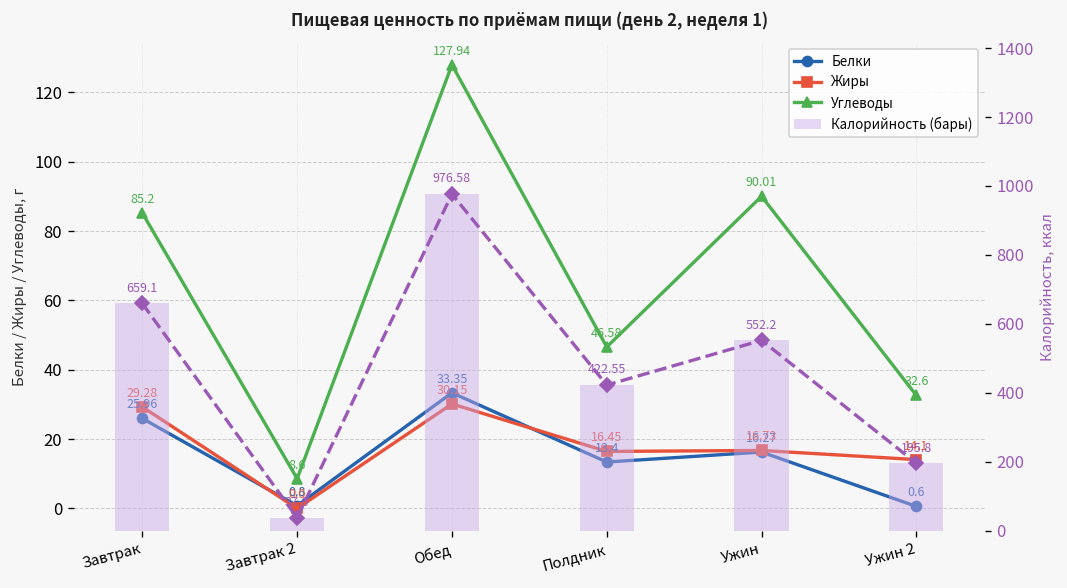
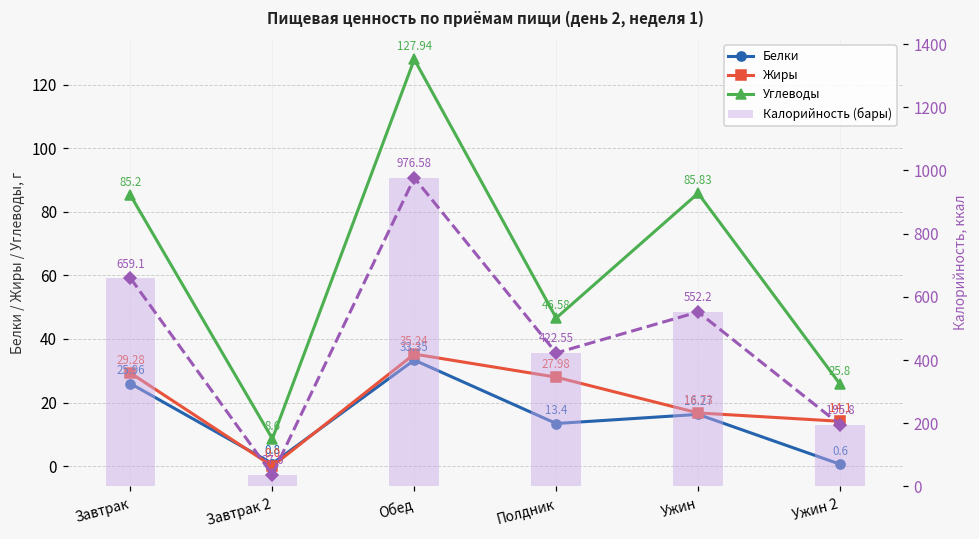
Жиры, Обед: 30.15 -> 35.24
Жиры, Полдник: 16.45 -> 27.98
Углеводы, Ужин: 90.01 -> 85.83
Углеводы, Ужин 2: 32.6 -> 25.8
